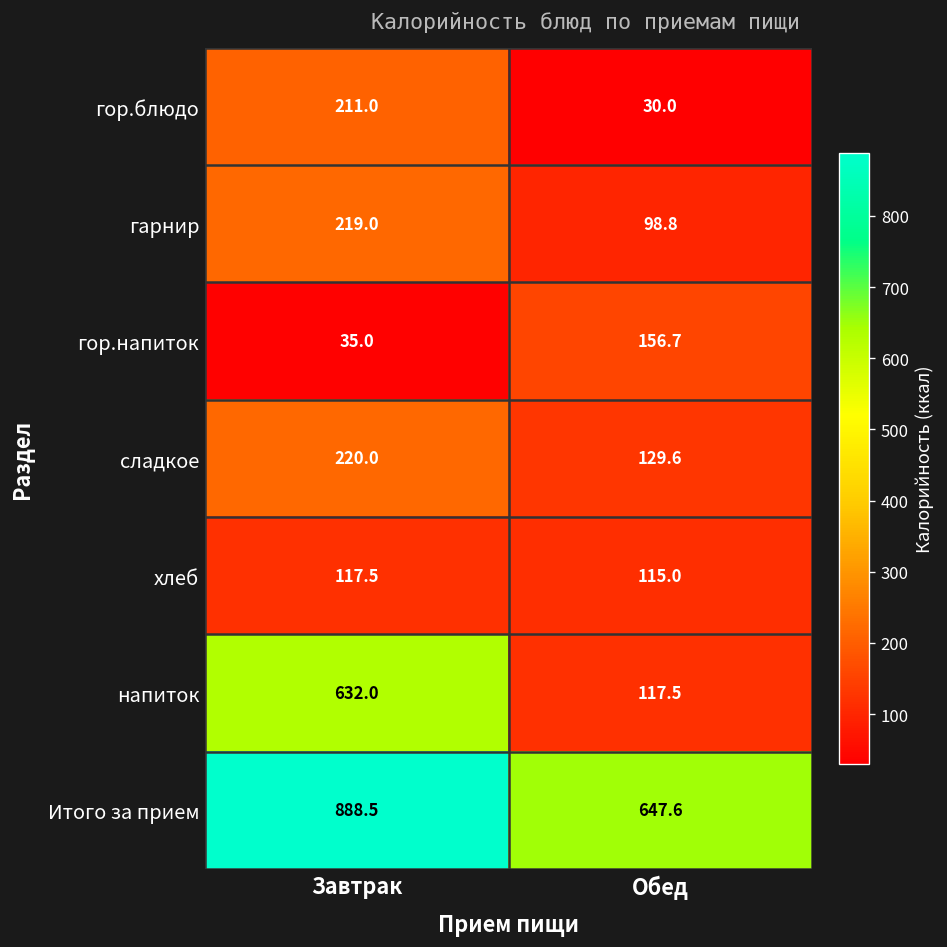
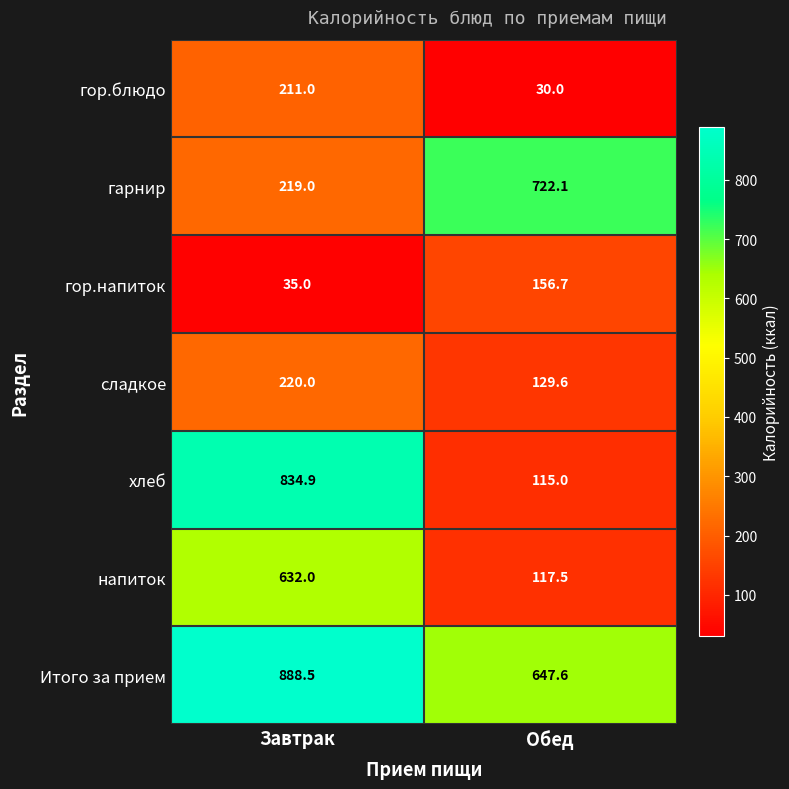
гарнир, Обед: 98.8 -> 722.1
хлеб, Завтрак: 117.5 -> 834.9
